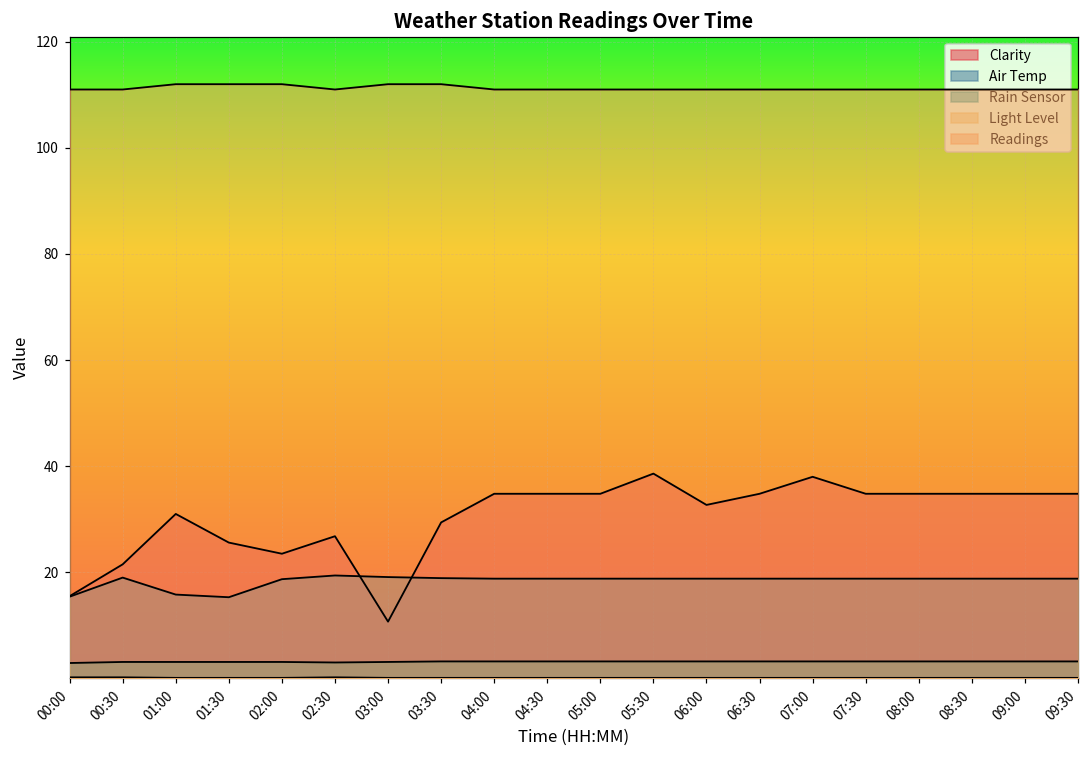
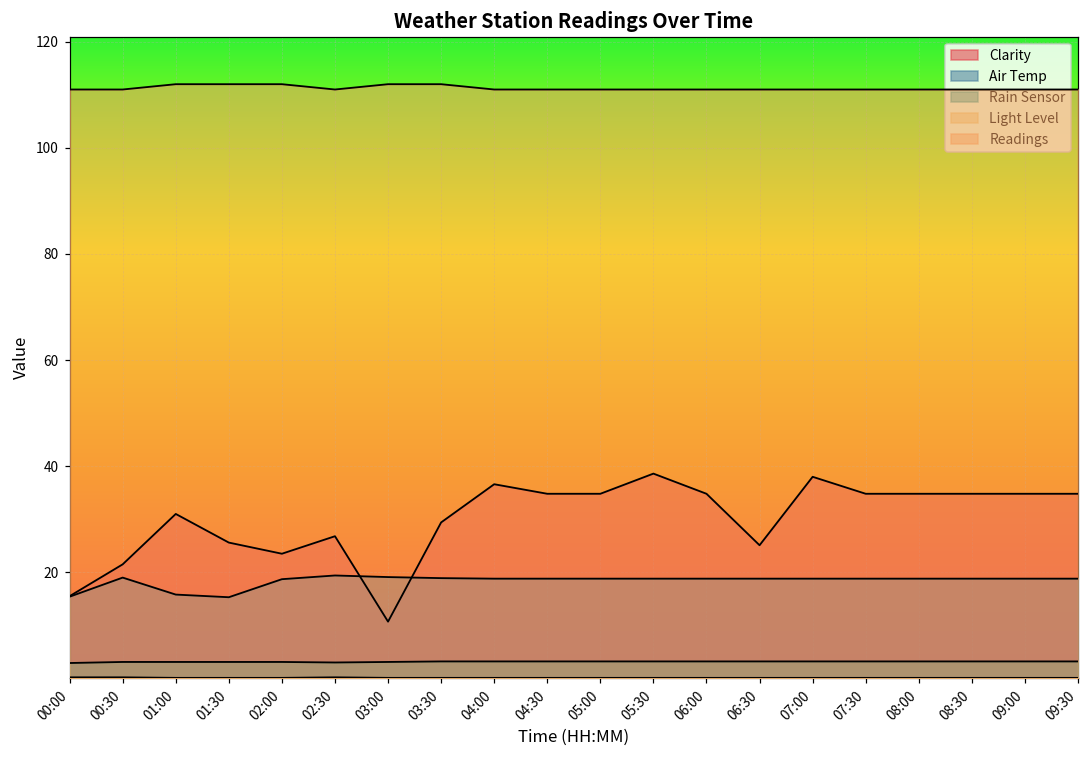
Clarity, 04:00: 35 -> 37
Clarity, 06:00: 33 -> 35
Clarity, 06:30: 35 -> 25
